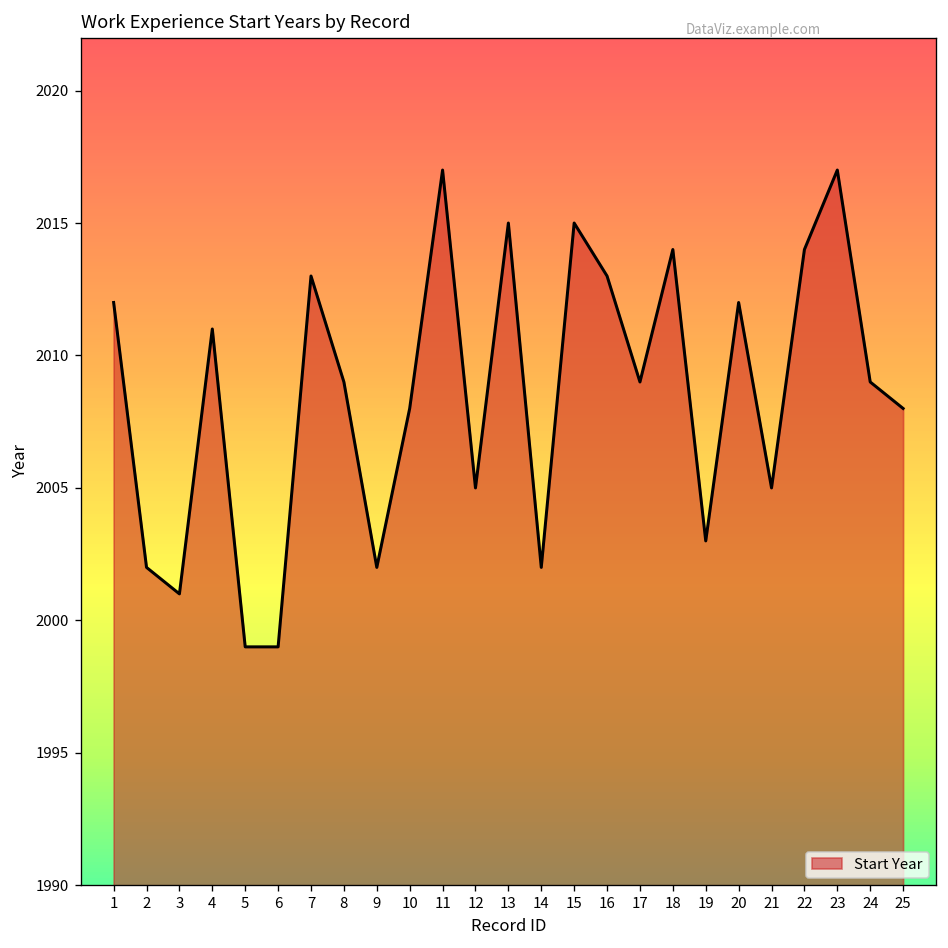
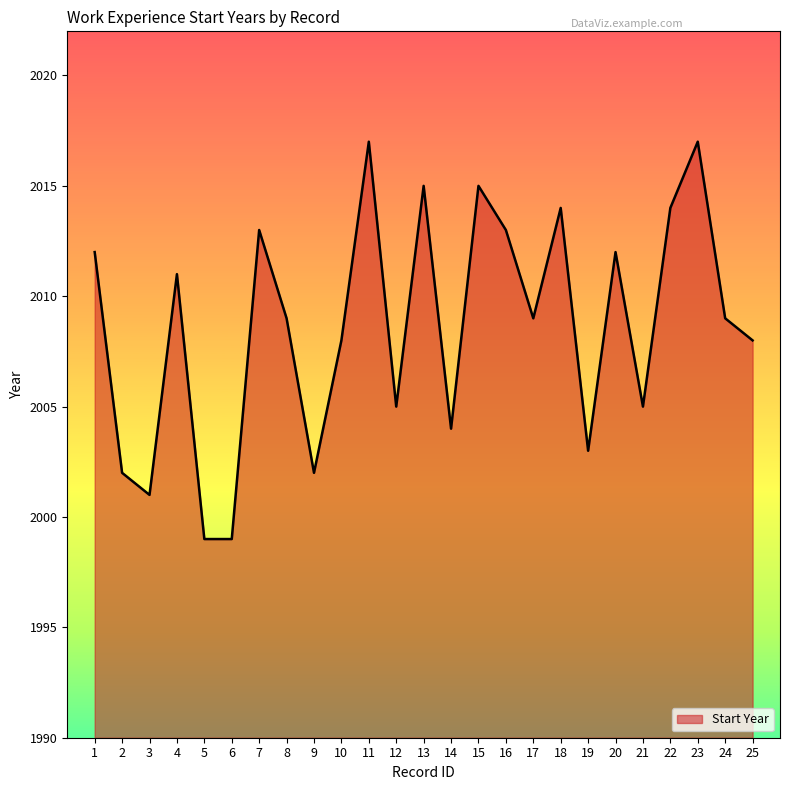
14: 2002 -> 2004
